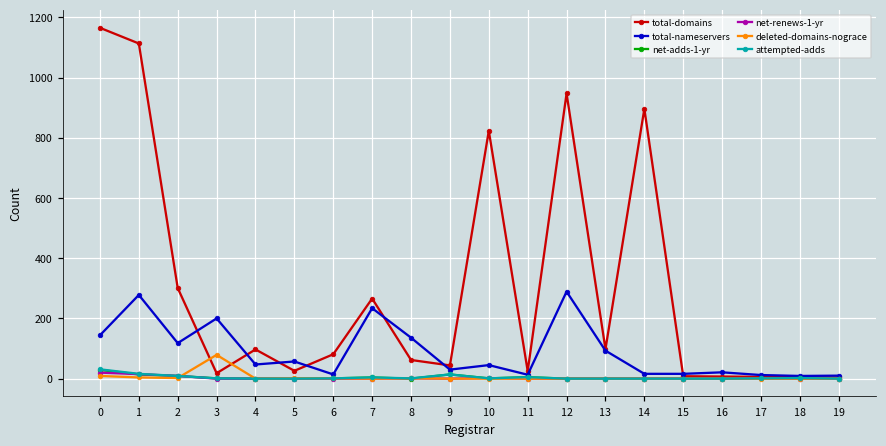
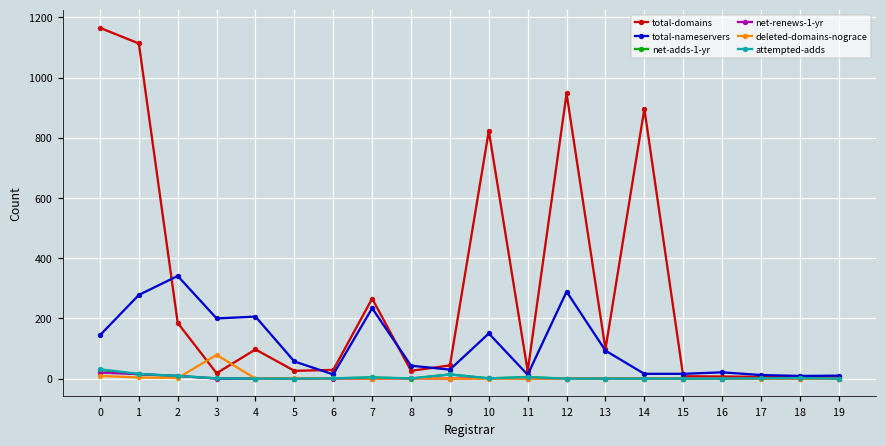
total-domains, 2: 300 -> 190
total-nameservers, 2: 120 -> 340
total-nameservers, 4: 50 -> 210
total-domains, 6: 80 -> 30
total-domains, 8: 60 -> 30
total-nameservers, 8: 140 -> 40
total-nameservers, 10: 50 -> 150
